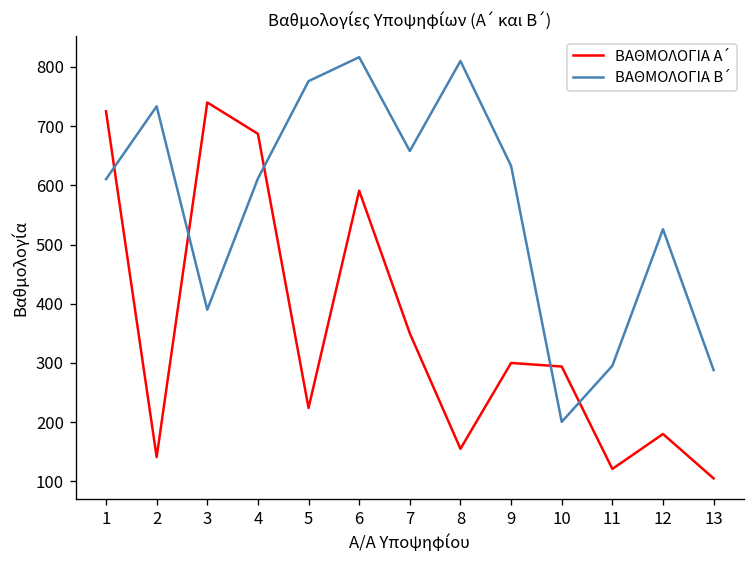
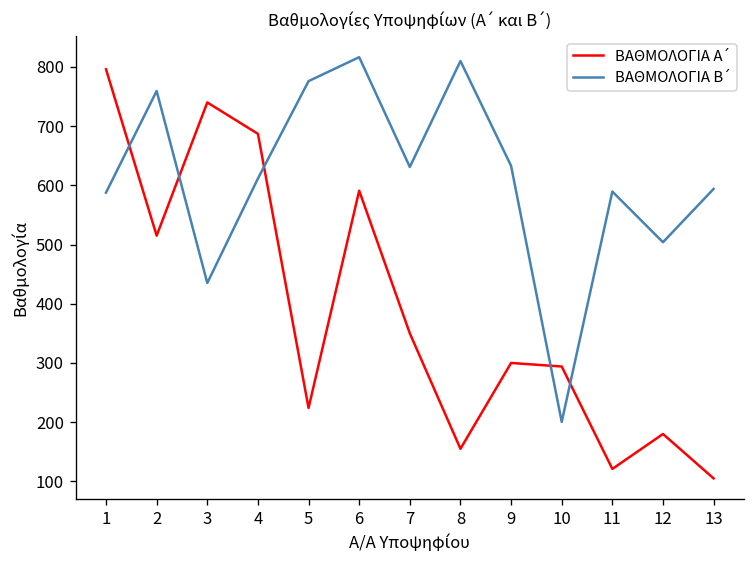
ΒΑΘΜΟΛΟΓΙΑ Α΄, 1: 730 -> 800
ΒΑΘΜΟΛΟΓΙΑ Β΄, 1: 610 -> 590
ΒΑΘΜΟΛΟΓΙΑ Α΄, 2: 140 -> 520
ΒΑΘΜΟΛΟΓΙΑ Β΄, 2: 730 -> 760
ΒΑΘΜΟΛΟΓΙΑ Β΄, 3: 390 -> 440
ΒΑΘΜΟΛΟΓΙΑ Β΄, 7: 660 -> 630
ΒΑΘΜΟΛΟΓΙΑ Β΄, 11: 300 -> 590
ΒΑΘΜΟΛΟΓΙΑ Β΄, 12: 530 -> 500
ΒΑΘΜΟΛΟΓΙΑ Β΄, 13: 290 -> 590
